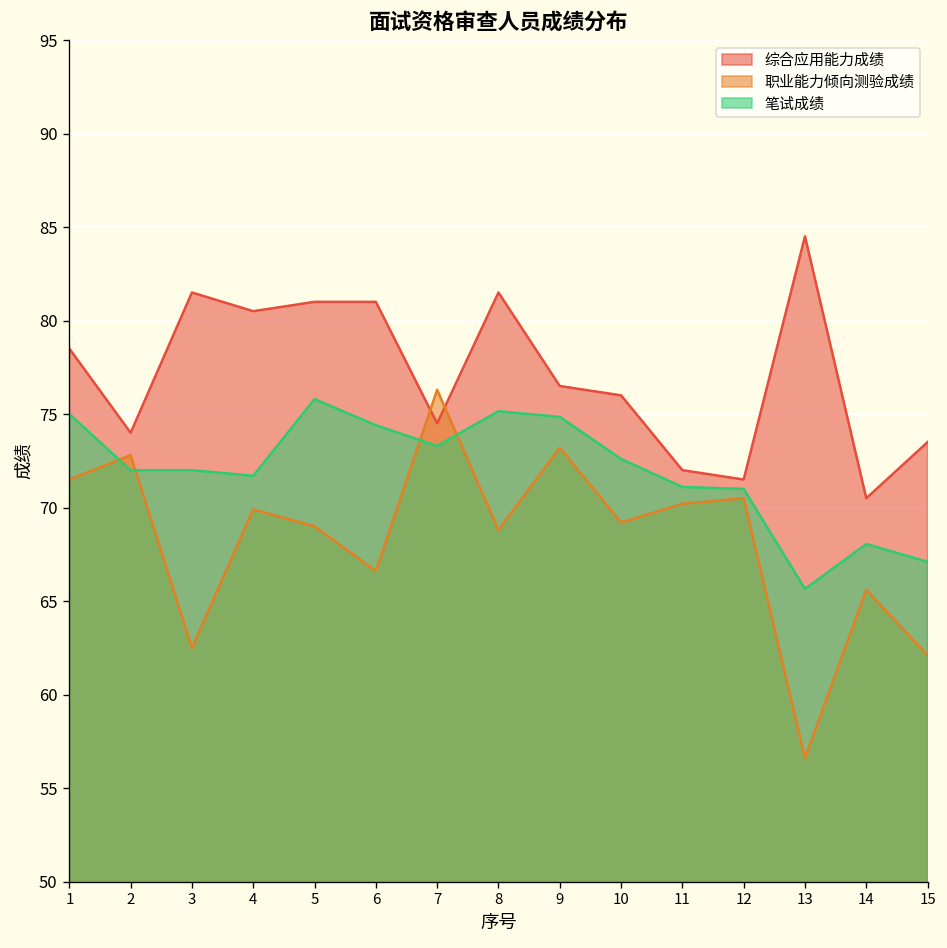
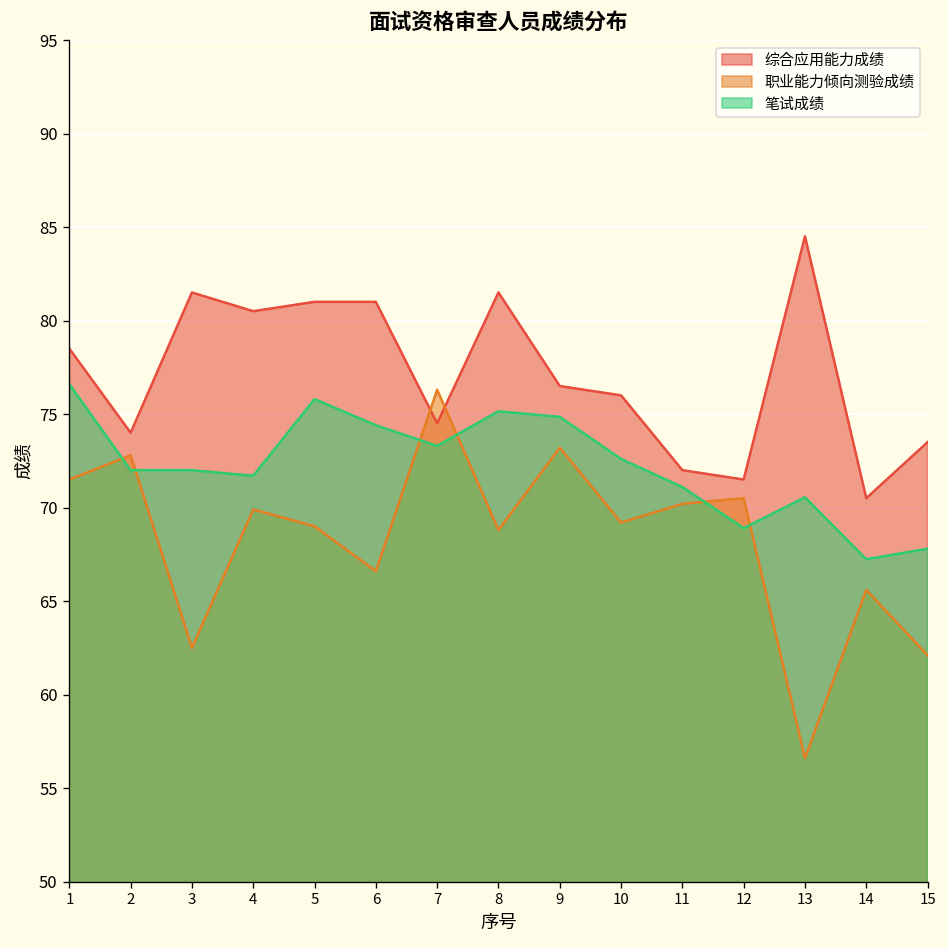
笔试成绩, 1: 75.0 -> 76.6
笔试成绩, 12: 71.0 -> 68.9
笔试成绩, 13: 65.7 -> 70.6
笔试成绩, 14: 68.1 -> 67.2
笔试成绩, 15: 67.1 -> 67.8
